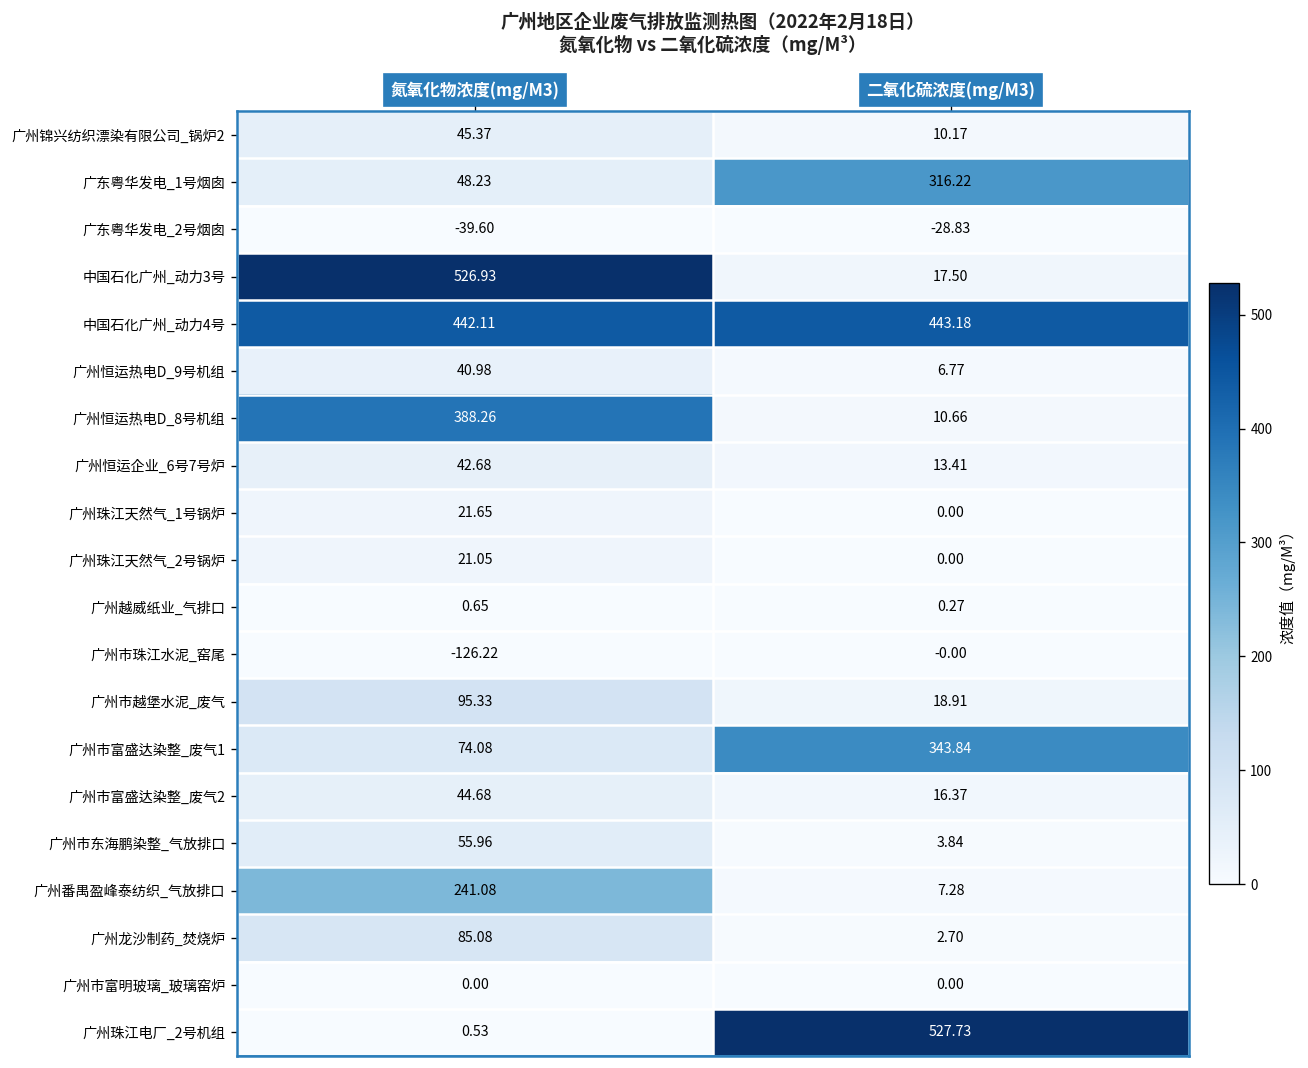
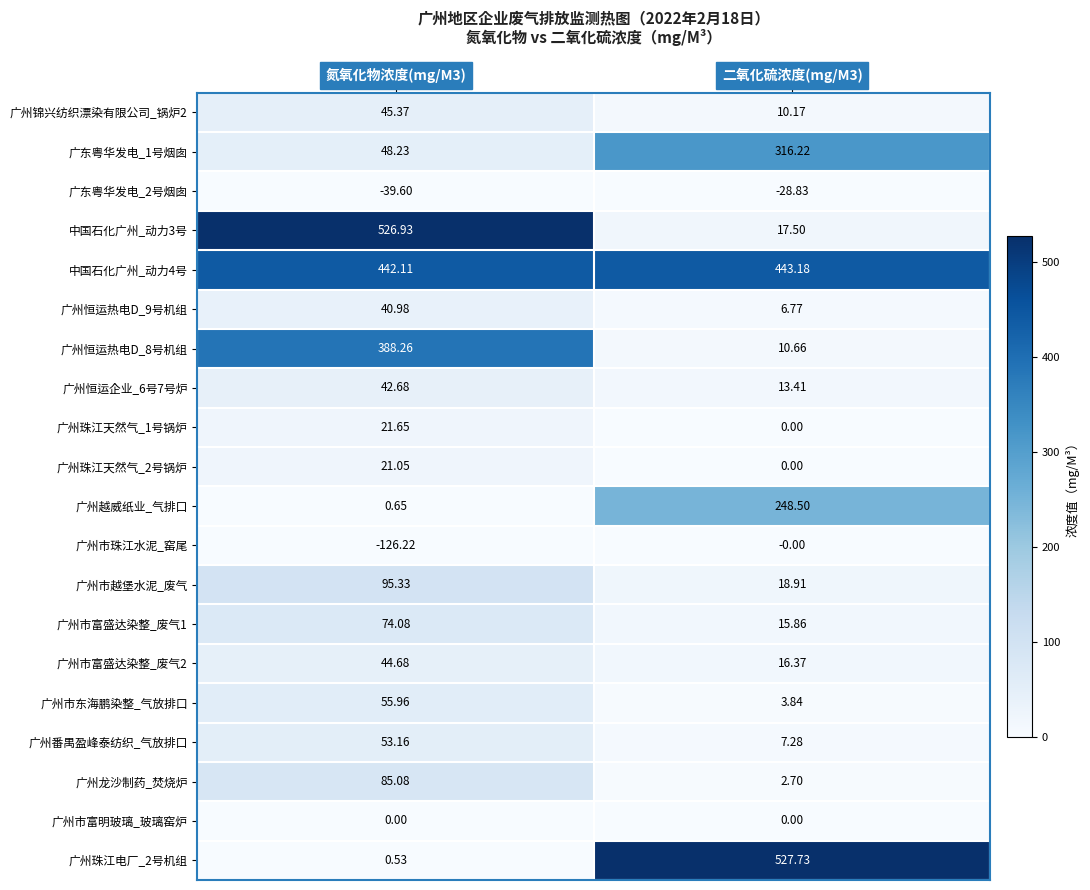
广州越威纸业_气排口, 二氧化硫浓度(mg/M3): 0.27 -> 248.50
广州市富盛达染整_废气1, 二氧化硫浓度(mg/M3): 343.84 -> 15.86
广州番禺盈峰泰纺织_气放排口, 氮氧化物浓度(mg/M3): 241.08 -> 53.16
